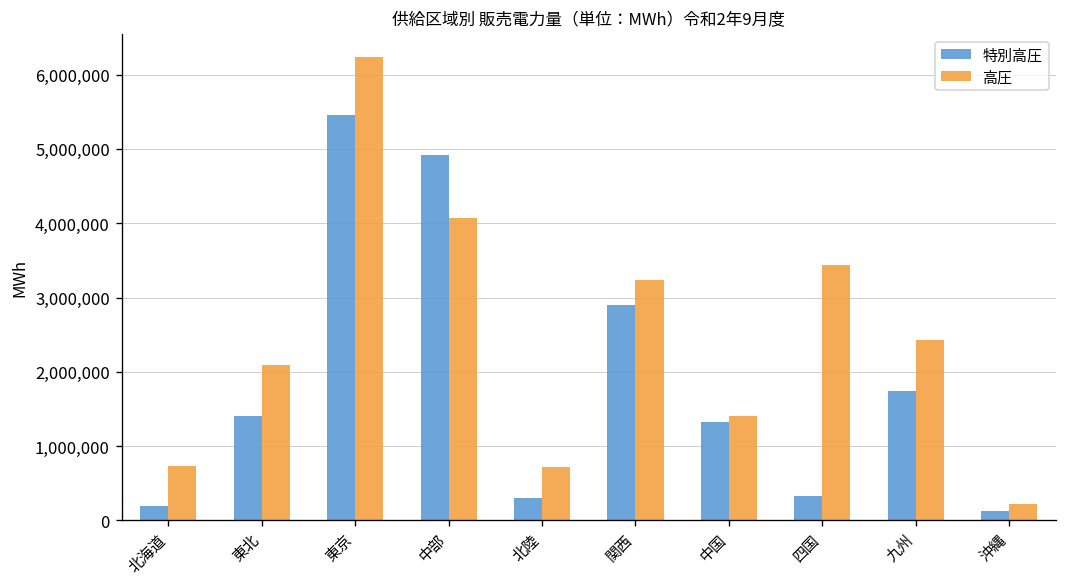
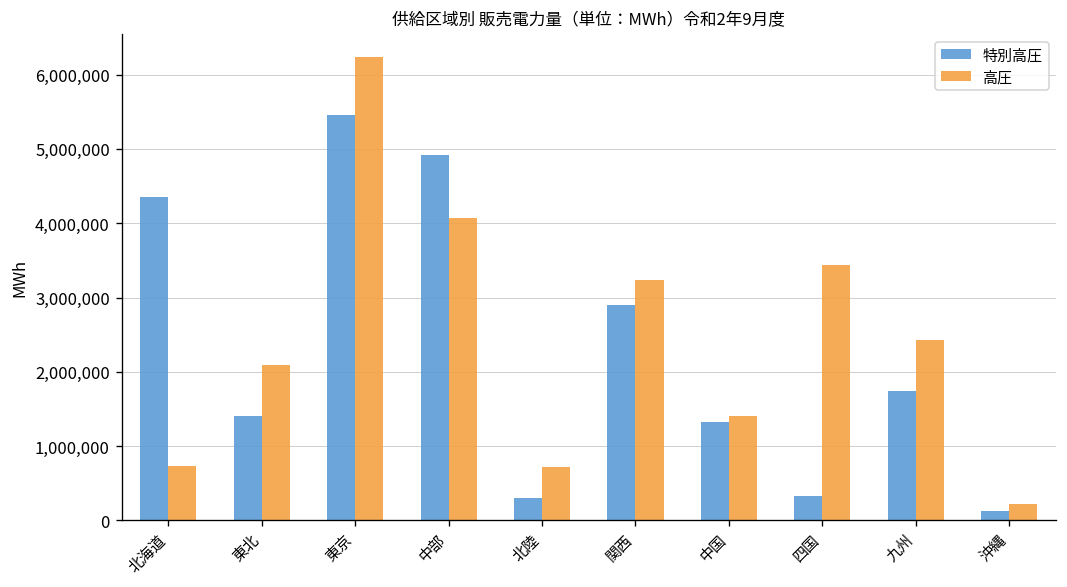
特別高圧, 北海道: 200,000 -> 4,300,000
